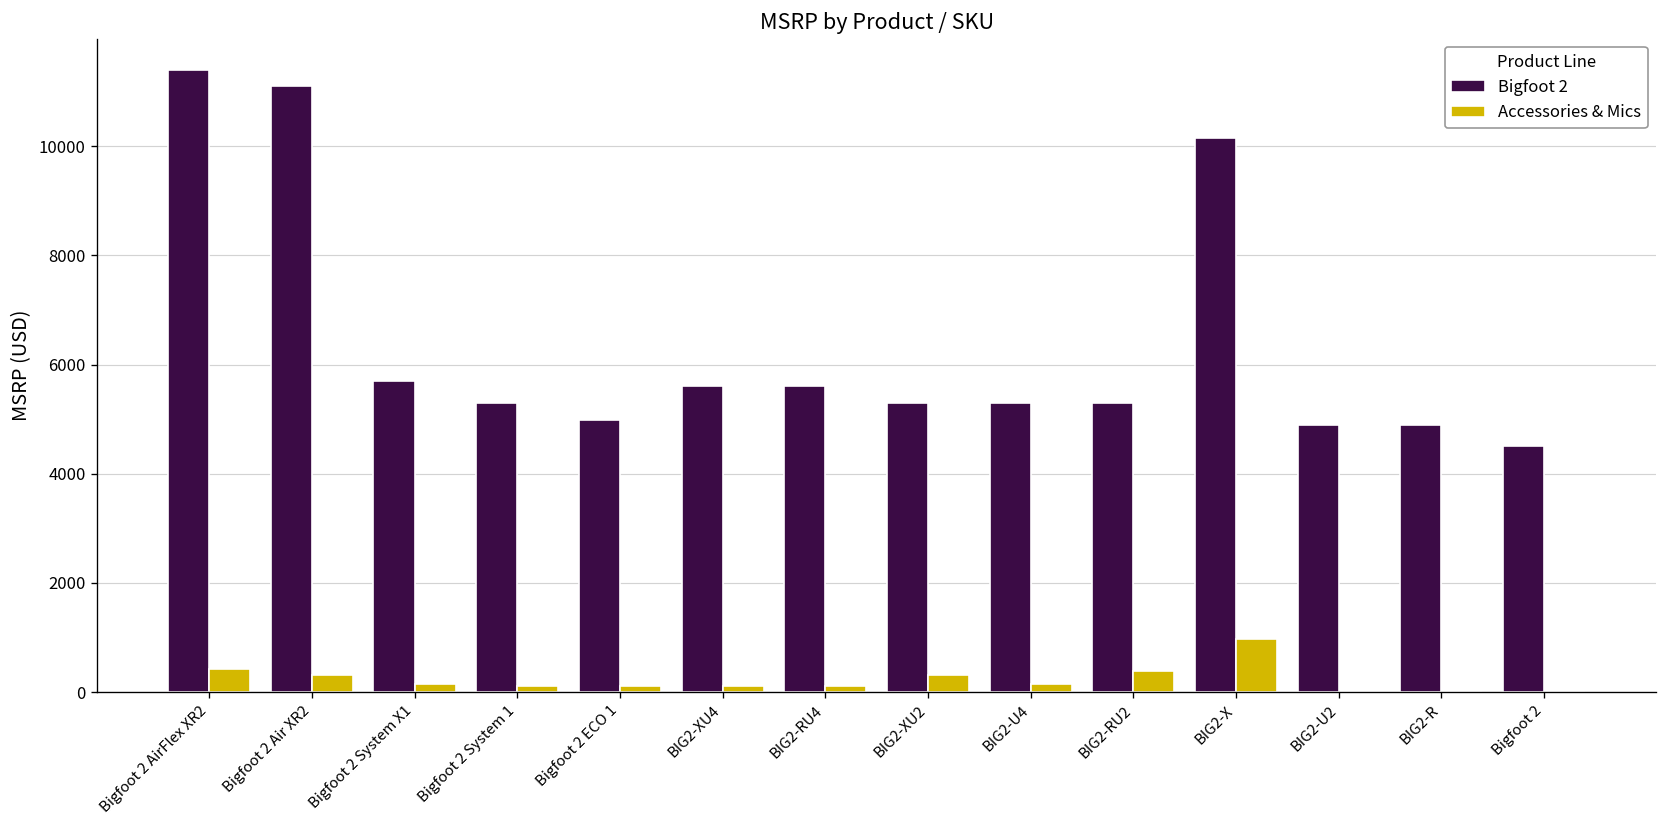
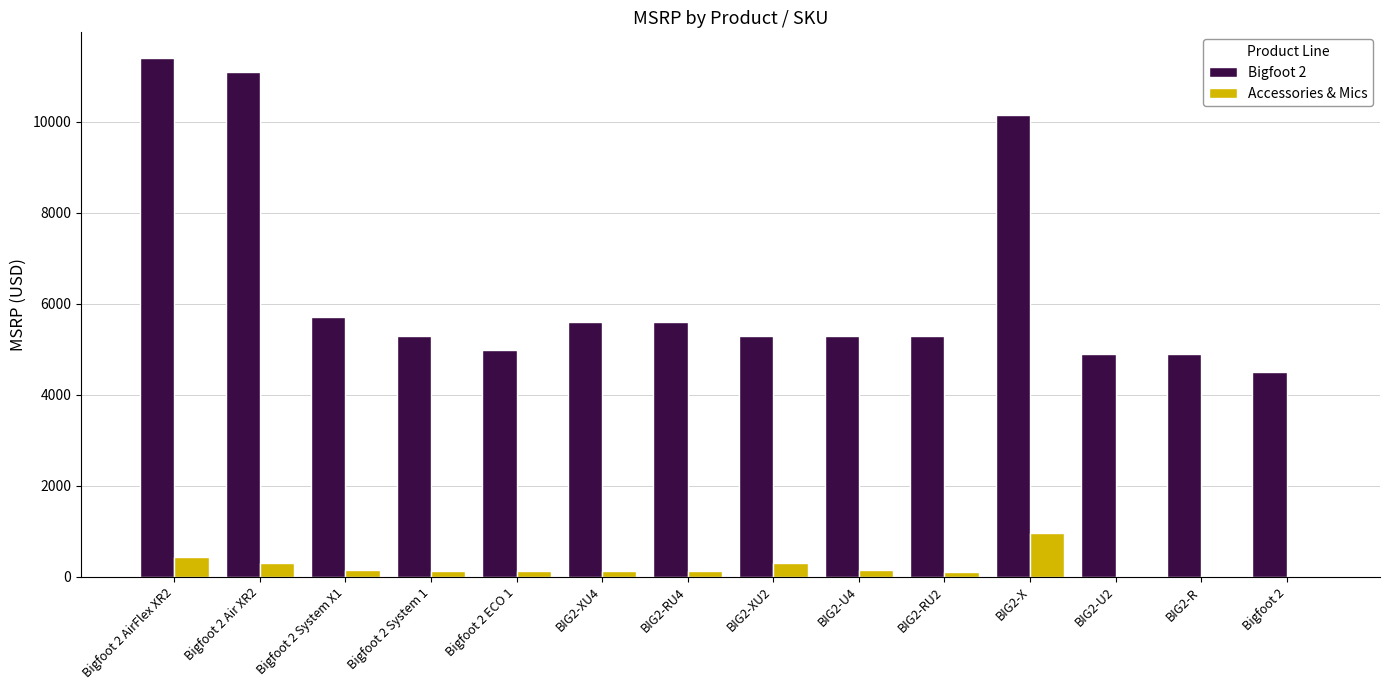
Accessories & Mics, BIG2-RU2: 400 -> 100
